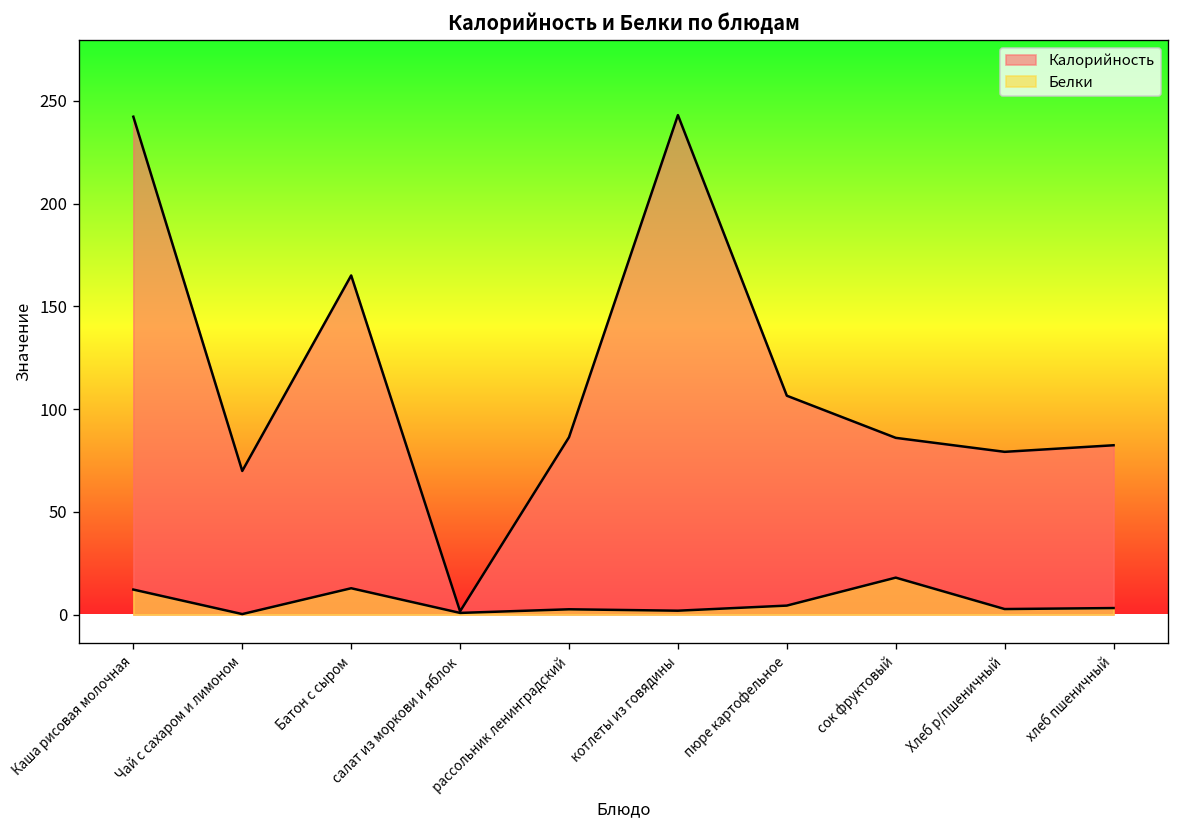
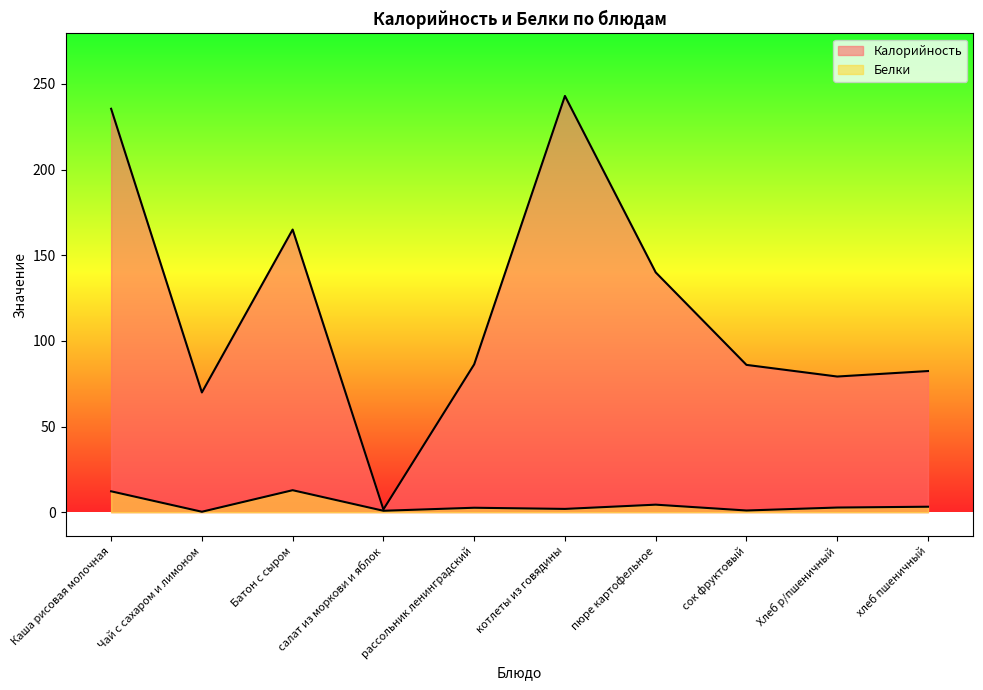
Калорийность, Каша рисовая молочная: 242 -> 236
Калорийность, пюре картофельное: 107 -> 140
Белки, сок фруктовый: 18 -> 1
